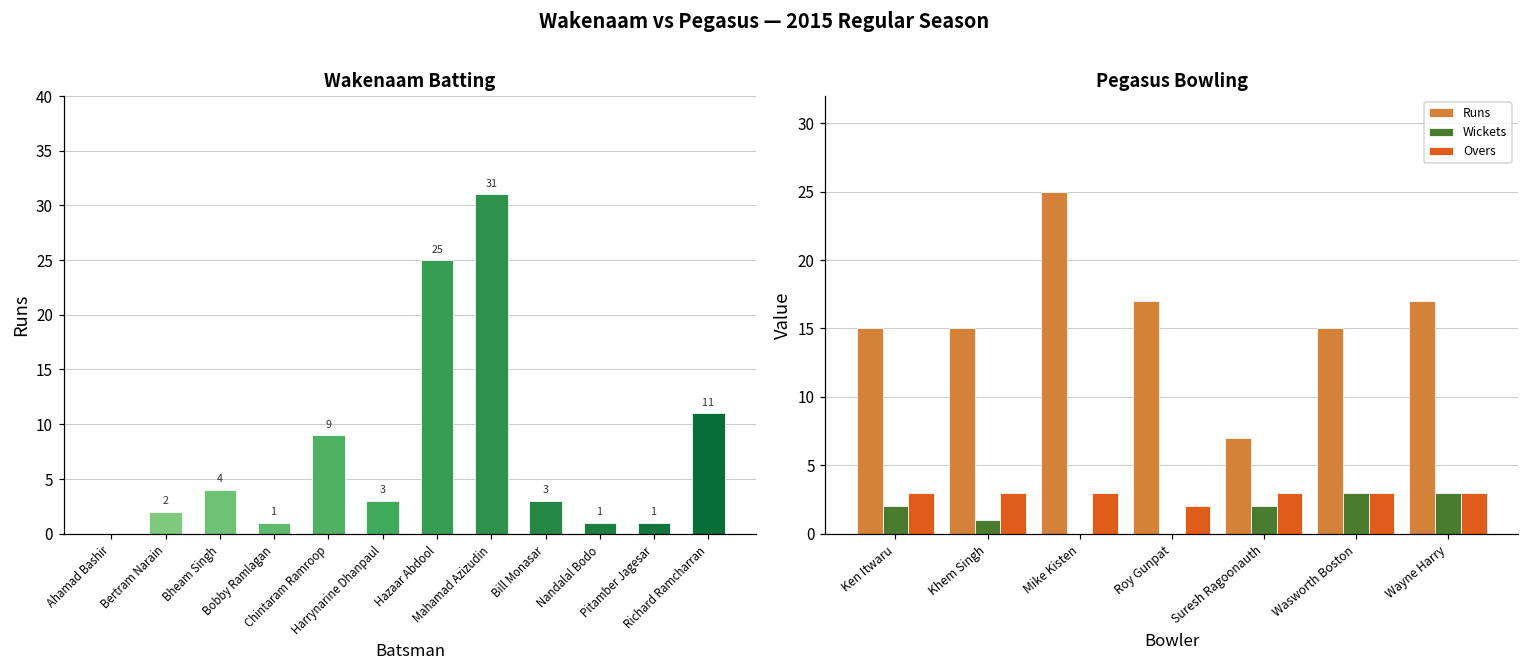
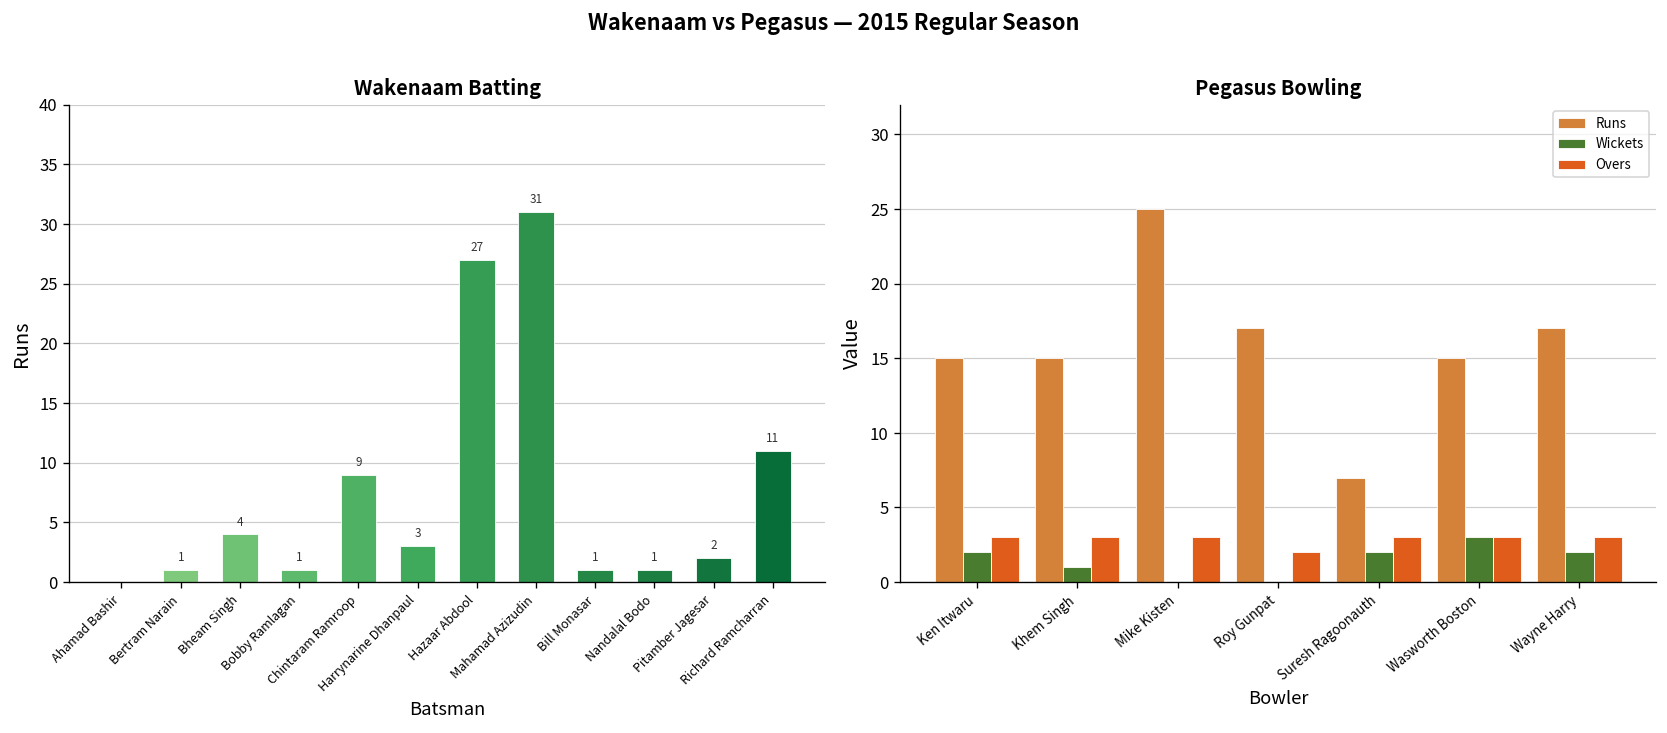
Wakenaam Batting, Bertram Narain: 2 -> 1
Wakenaam Batting, Hazaar Abdool: 25 -> 27
Wakenaam Batting, Bill Monasar: 3 -> 1
Wakenaam Batting, Pitamber Jagesar: 1 -> 2
Pegasus Bowling, Wickets, Wayne Harry: 3 -> 2
